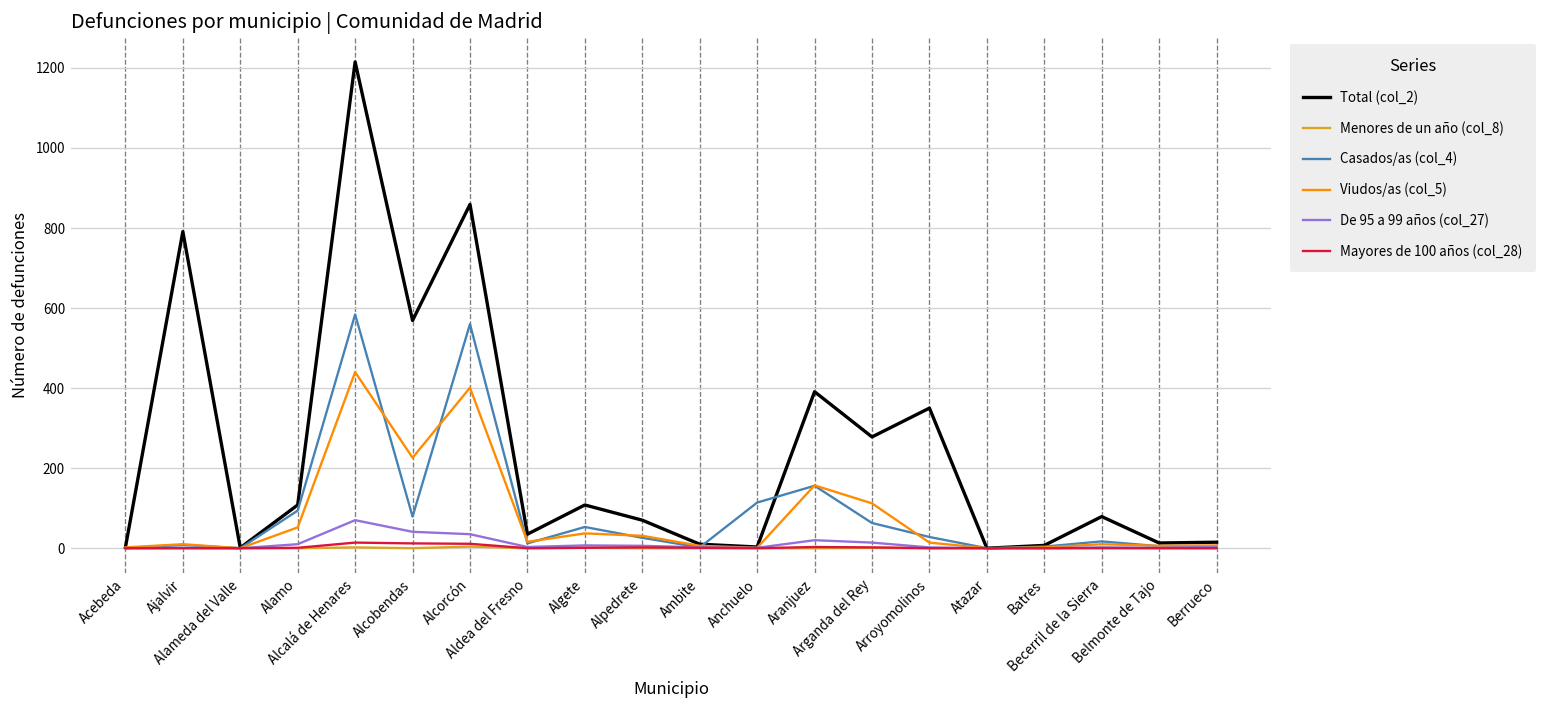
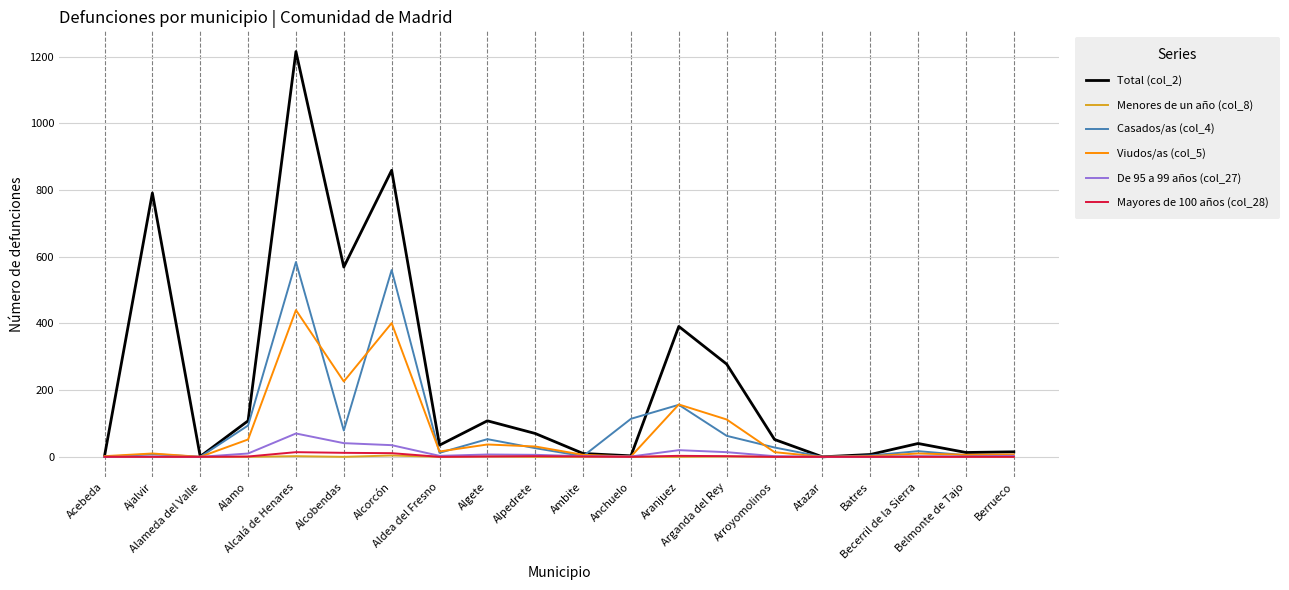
Total (col_2), Arroyomolinos: 350 -> 50
Total (col_2), Becerril de la Sierra: 80 -> 40
